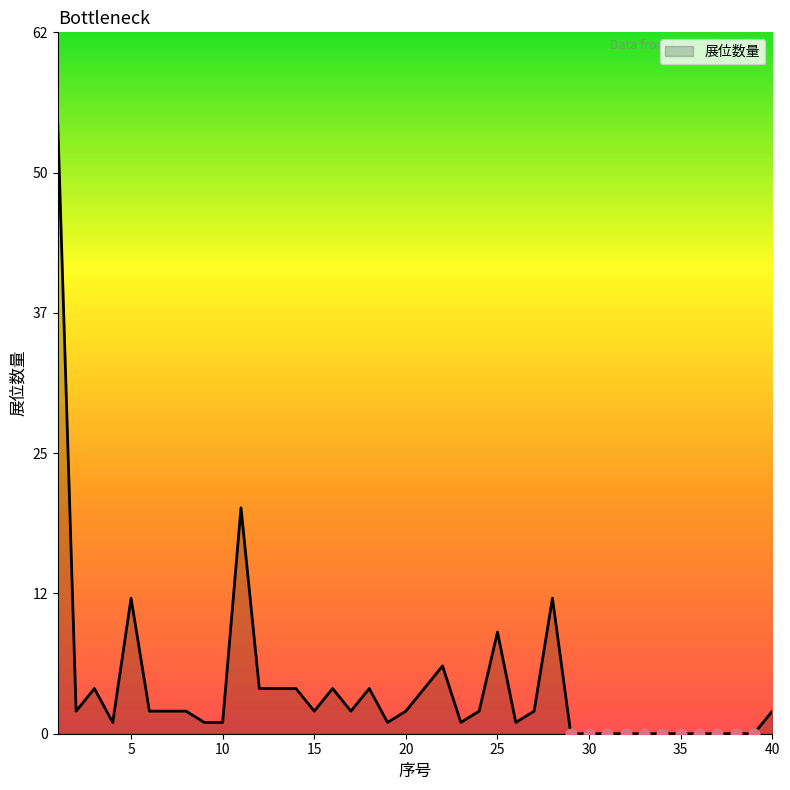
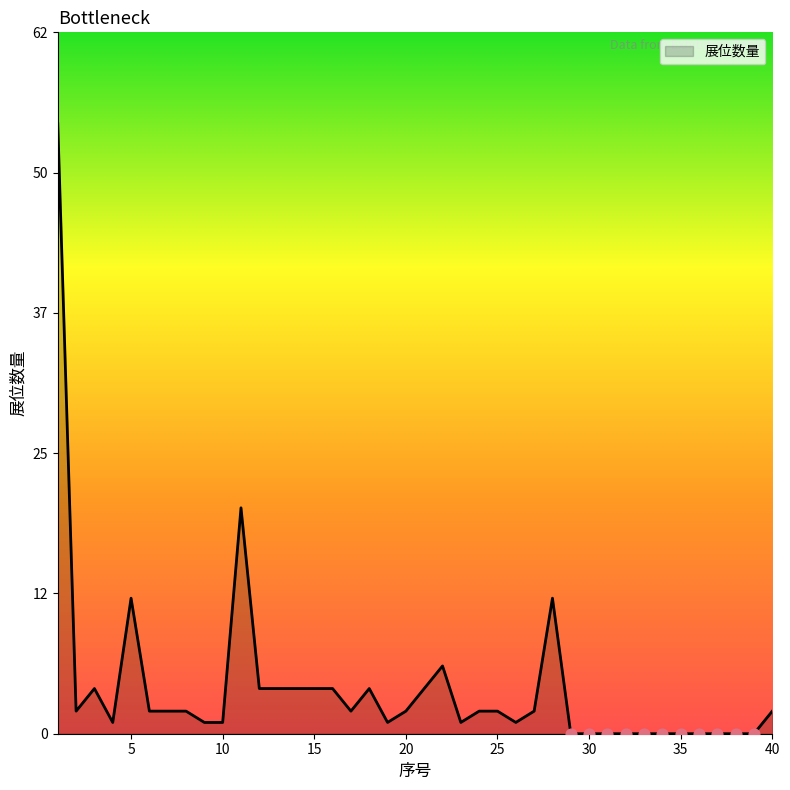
展位数量, 15: 2 -> 4
展位数量, 25: 9 -> 2
